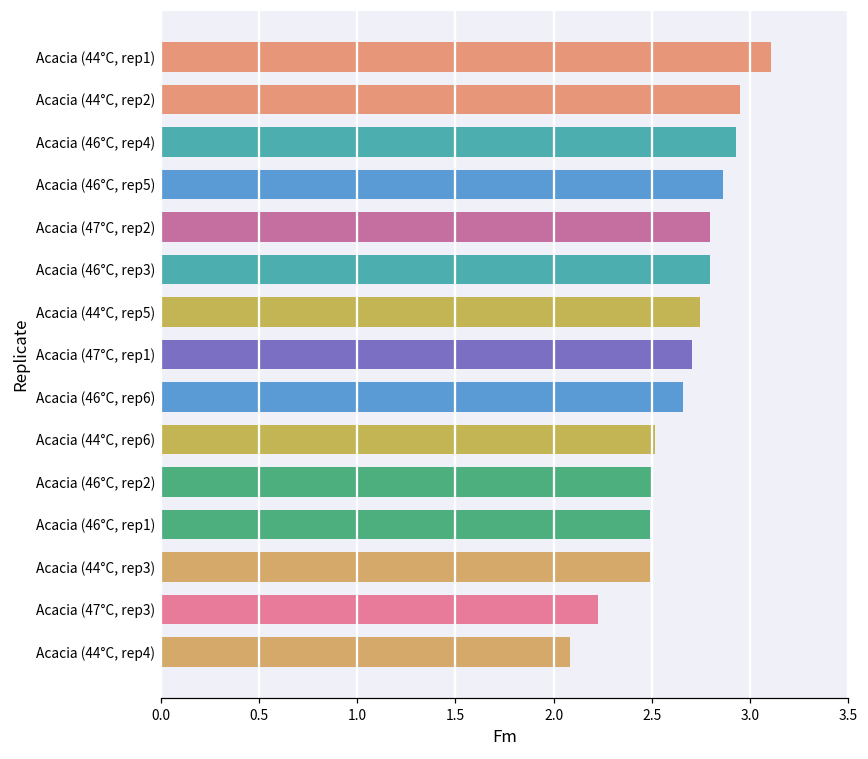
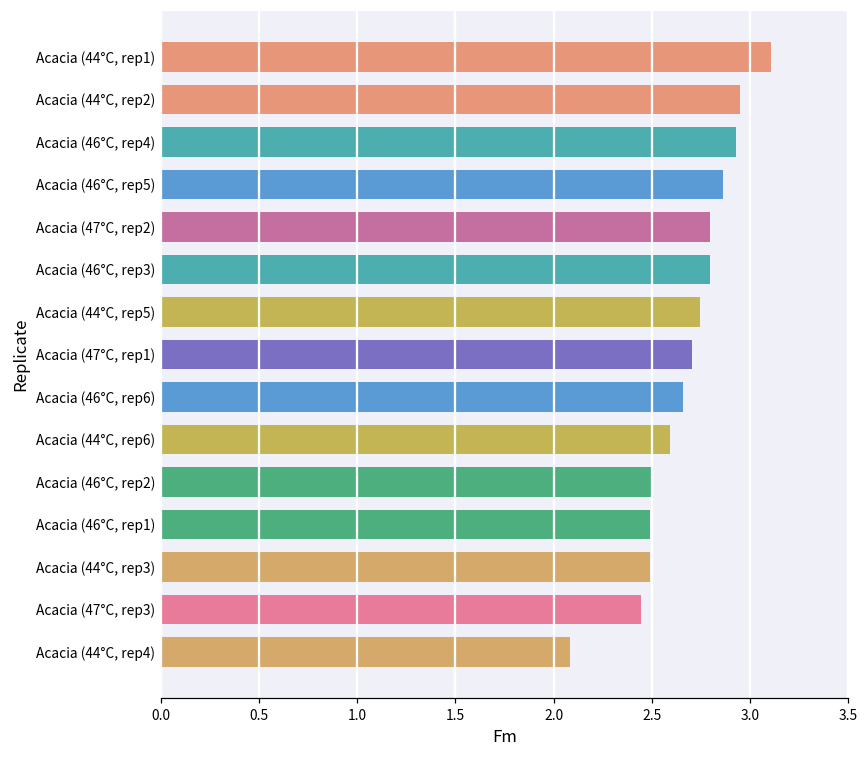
Acacia (44°C, rep6): 2.52 -> 2.59
Acacia (47°C, rep3): 2.23 -> 2.45
